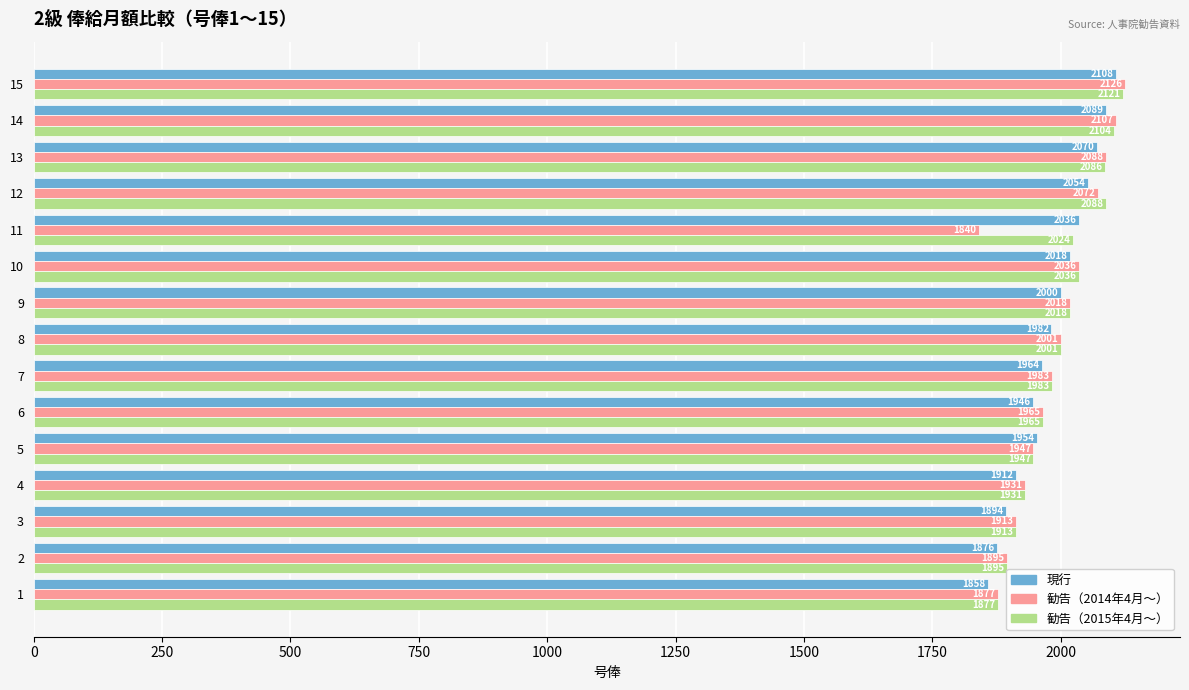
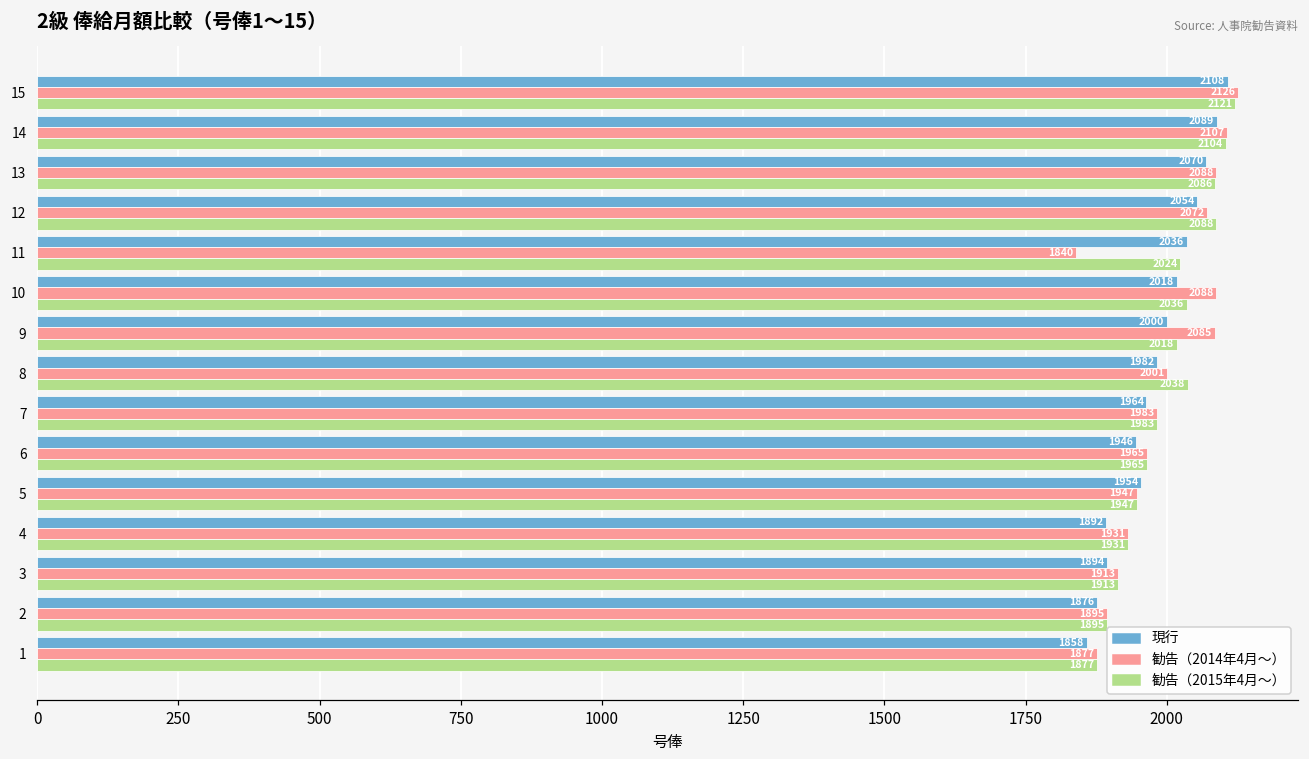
勧告（2014年4月〜）, 10: 2036 -> 2088
勧告（2014年4月〜）, 9: 2018 -> 2085
勧告（2015年4月〜）, 8: 2001 -> 2038
現行, 4: 1912 -> 1892
